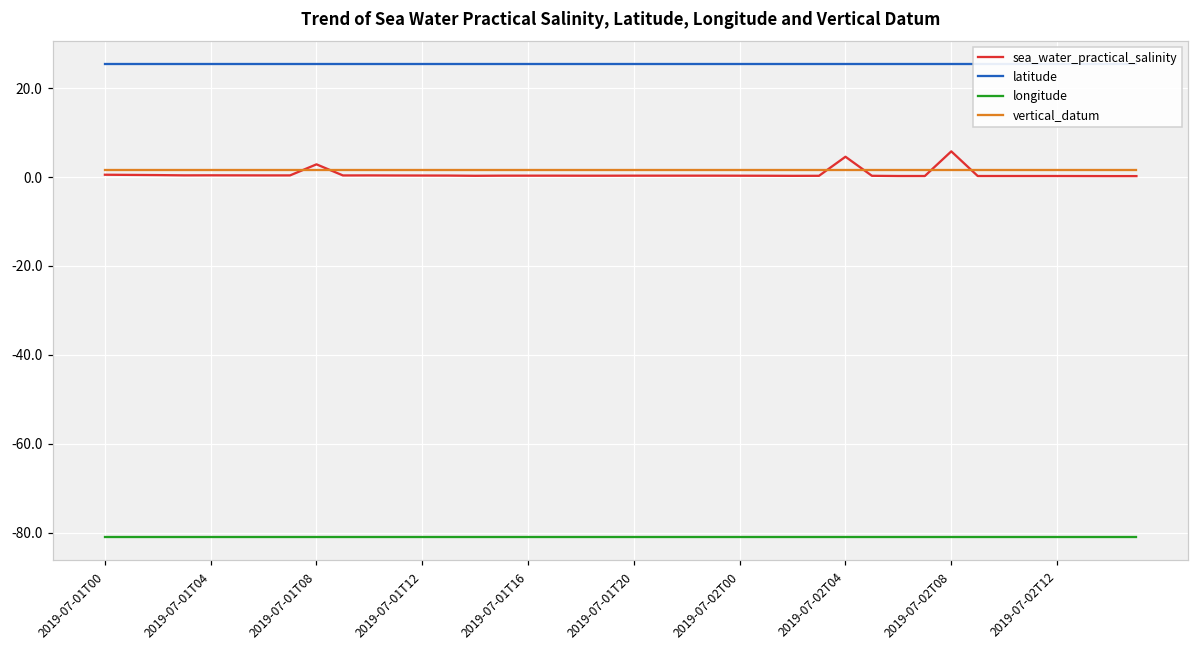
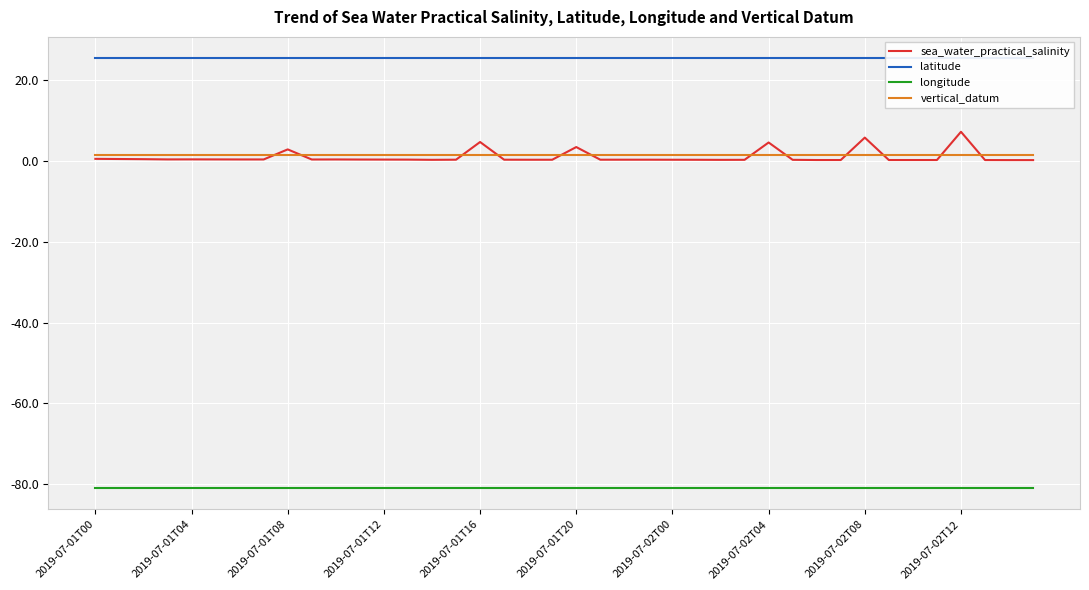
sea_water_practical_salinity, 2019-07-01T16: 0 -> 5
sea_water_practical_salinity, 2019-07-01T20: 0 -> 3
sea_water_practical_salinity, 2019-07-02T12: 0 -> 7
